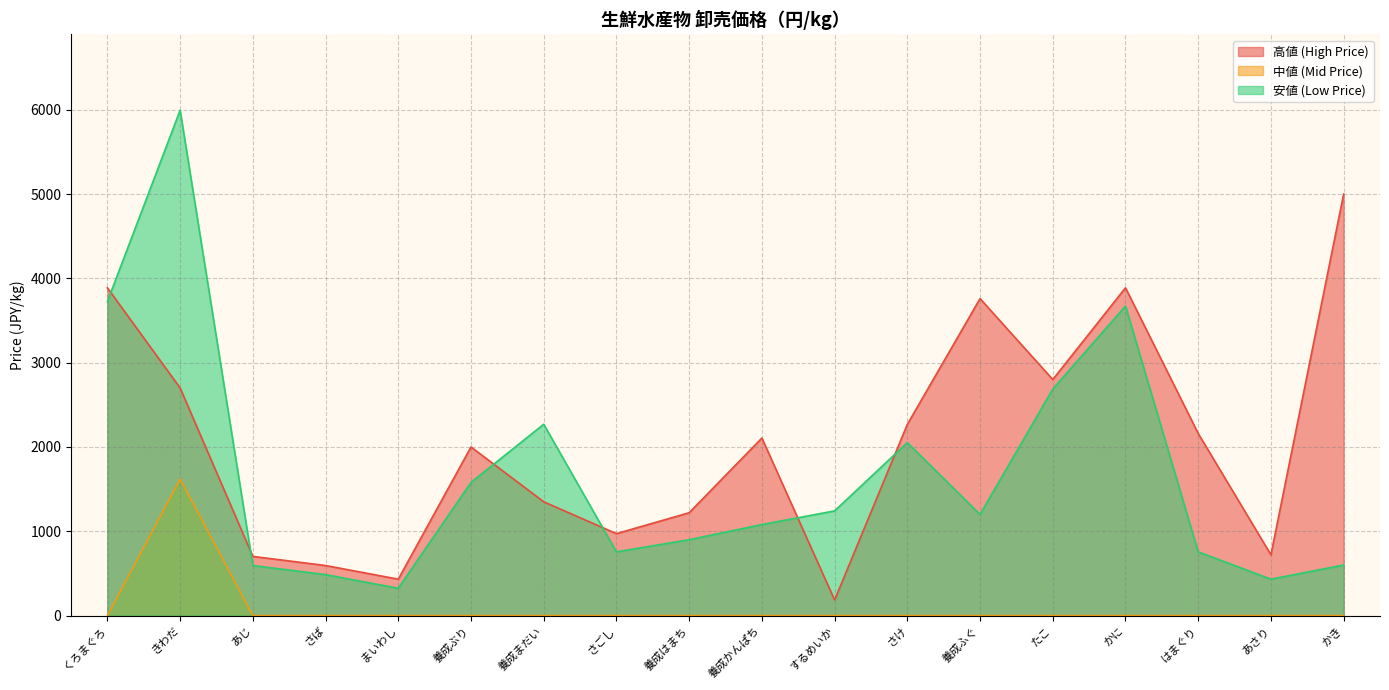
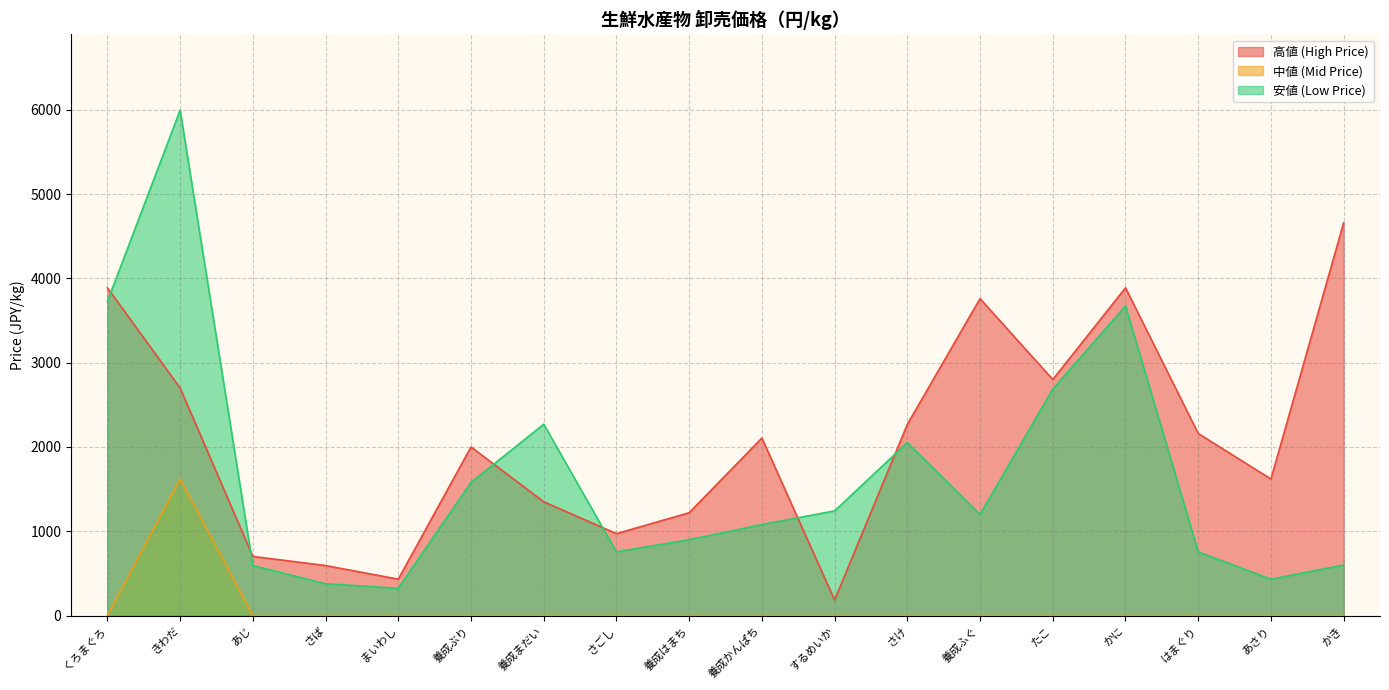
安値 (Low Price), さば: 500 -> 400
高値 (High Price), あさり: 700 -> 1600
高値 (High Price), かき: 5000 -> 4700
